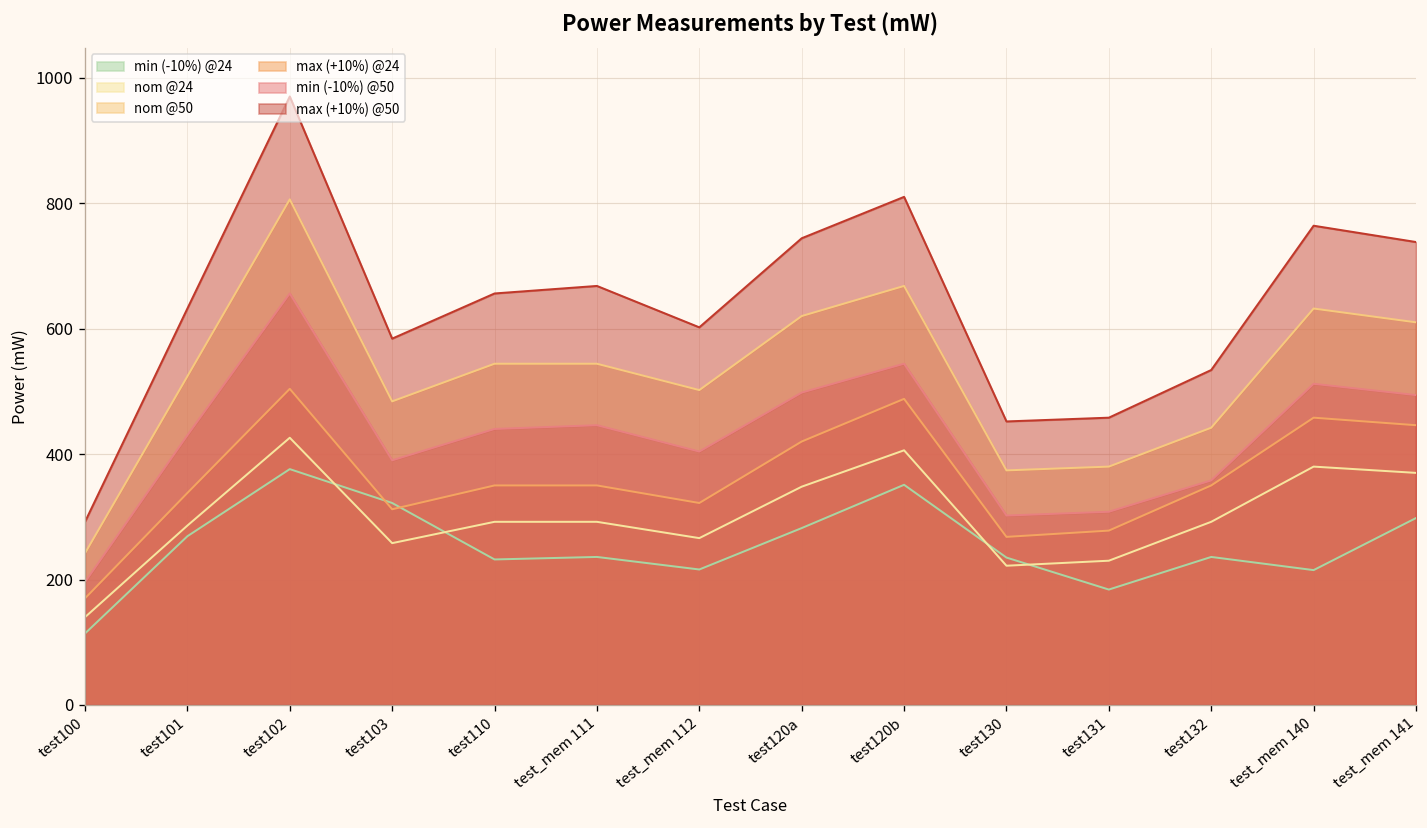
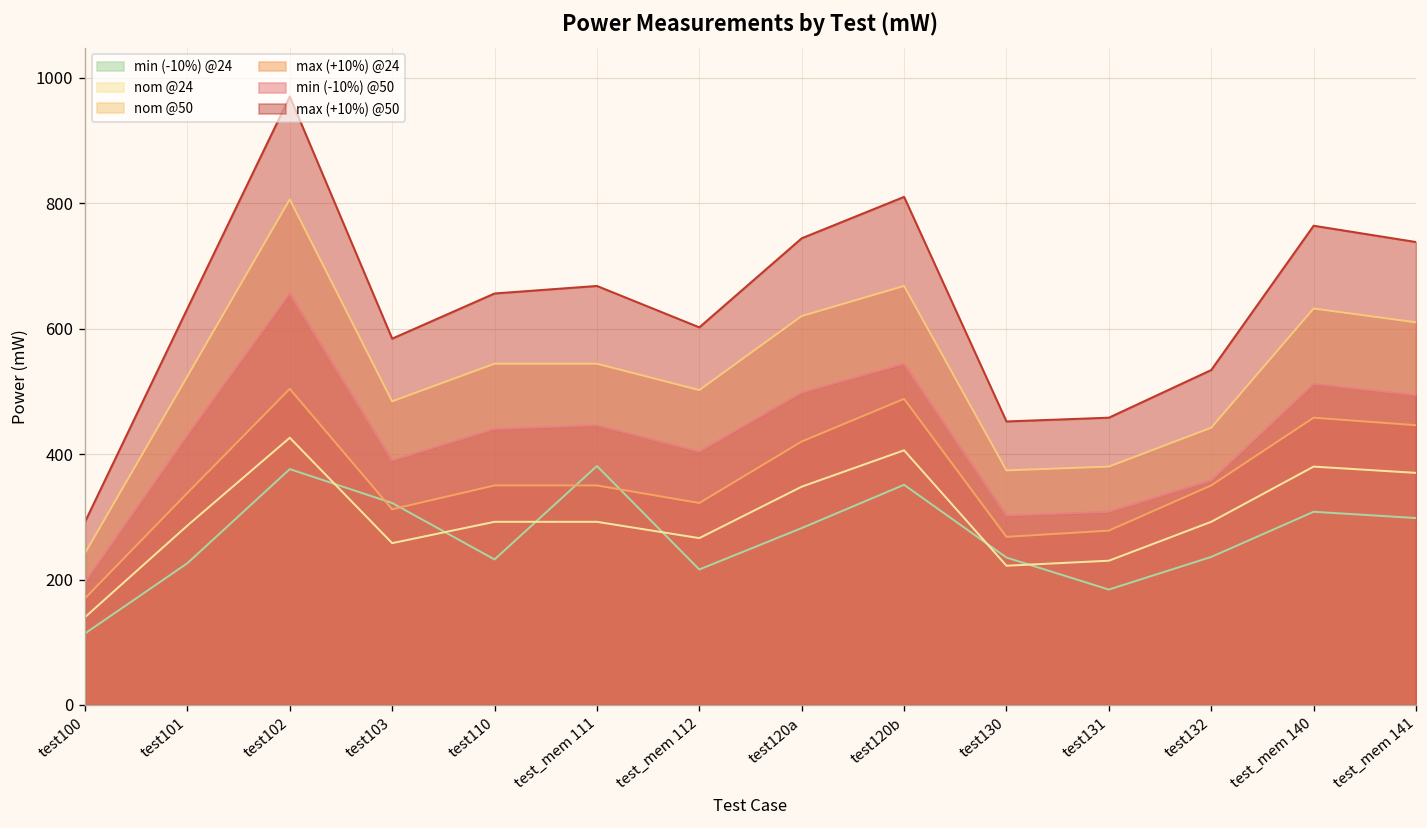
min (-10%) @24, test101: 270 -> 230
min (-10%) @24, test_mem 111: 240 -> 380
min (-10%) @24, test_mem 140: 220 -> 310
